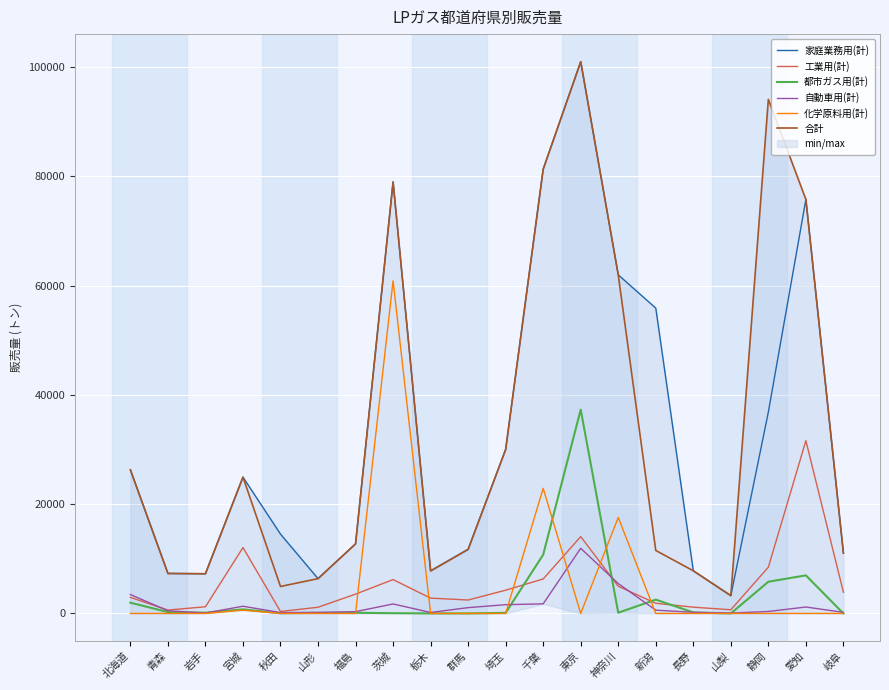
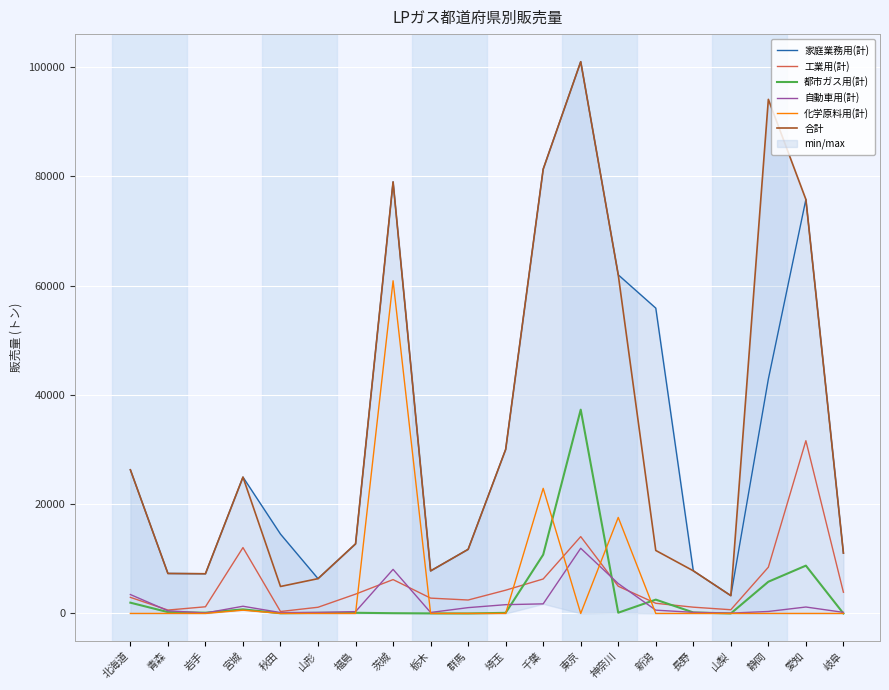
自動車用(計), 茨城: 2000 -> 8000
家庭業務用(計), 静岡: 37000 -> 43000
都市ガス用(計), 愛知: 7000 -> 9000
